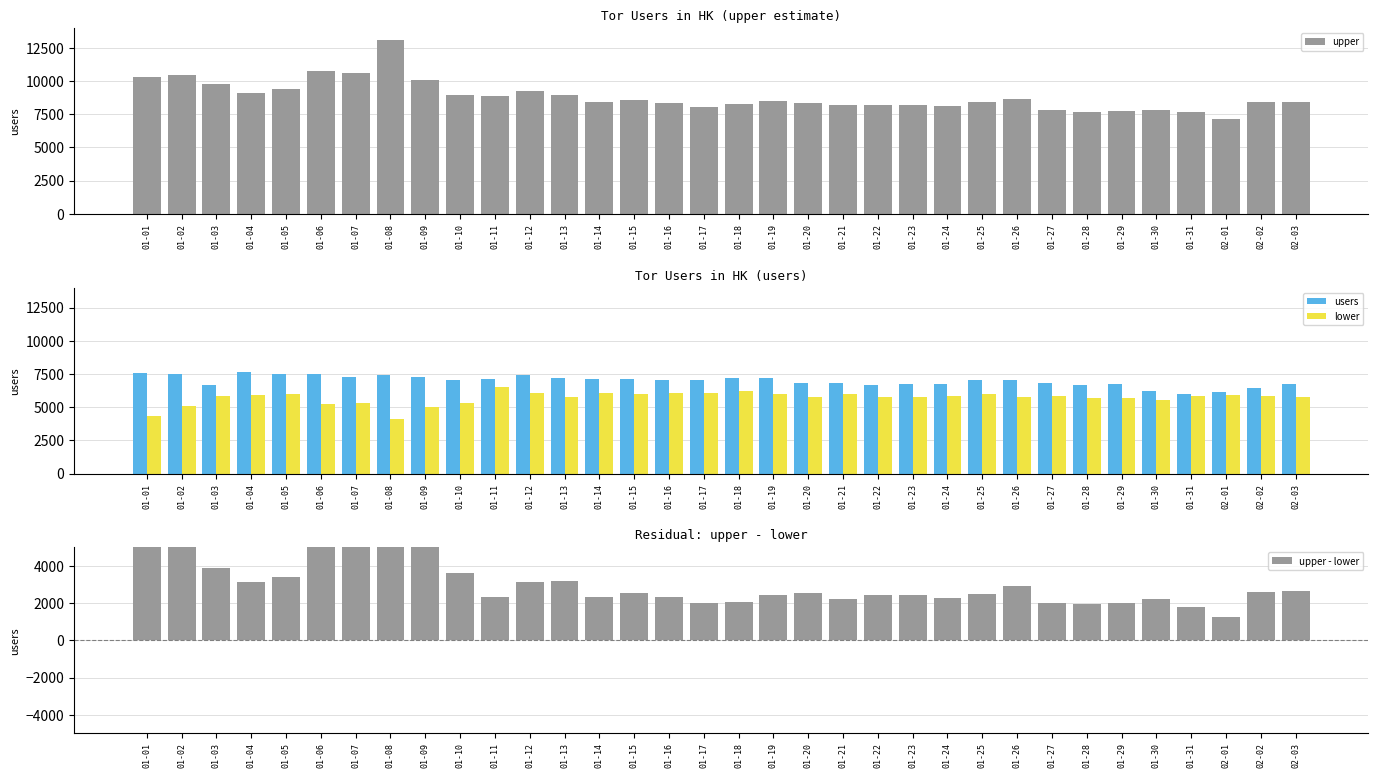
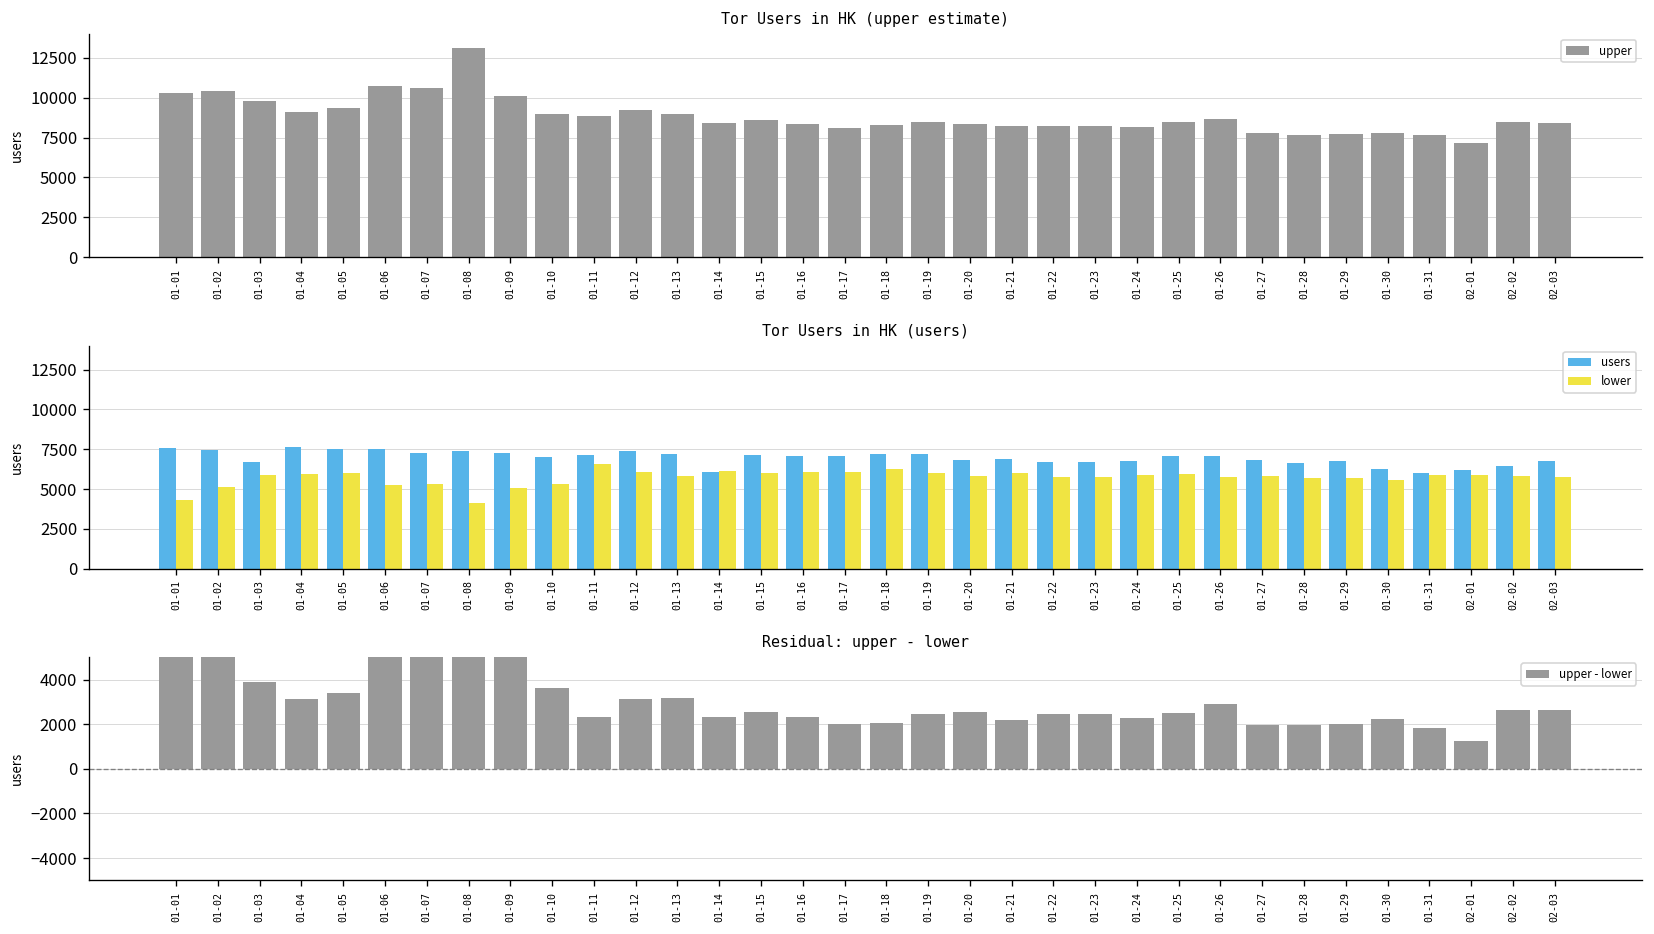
Tor Users in HK (users), users, 01-14: 7200 -> 6100
